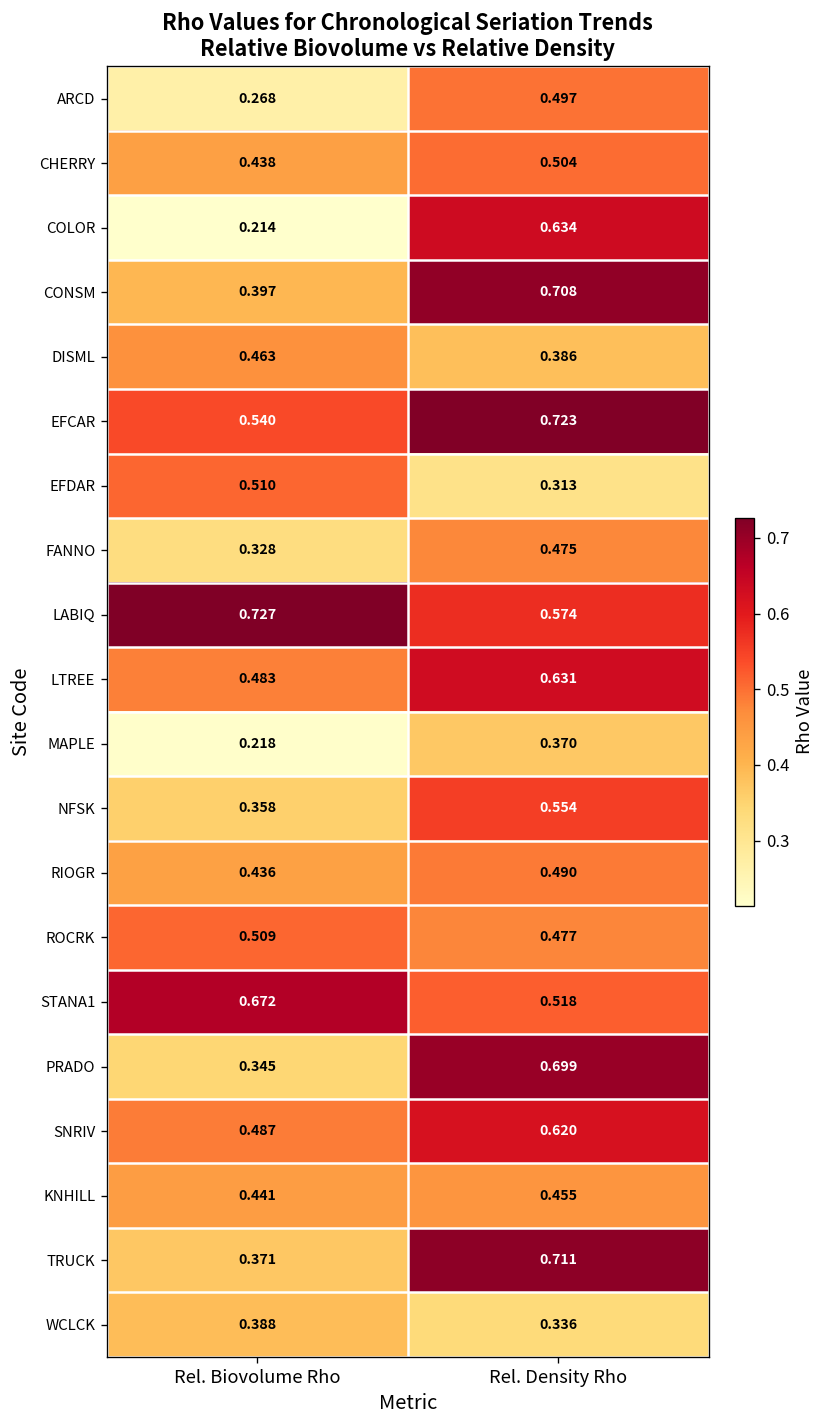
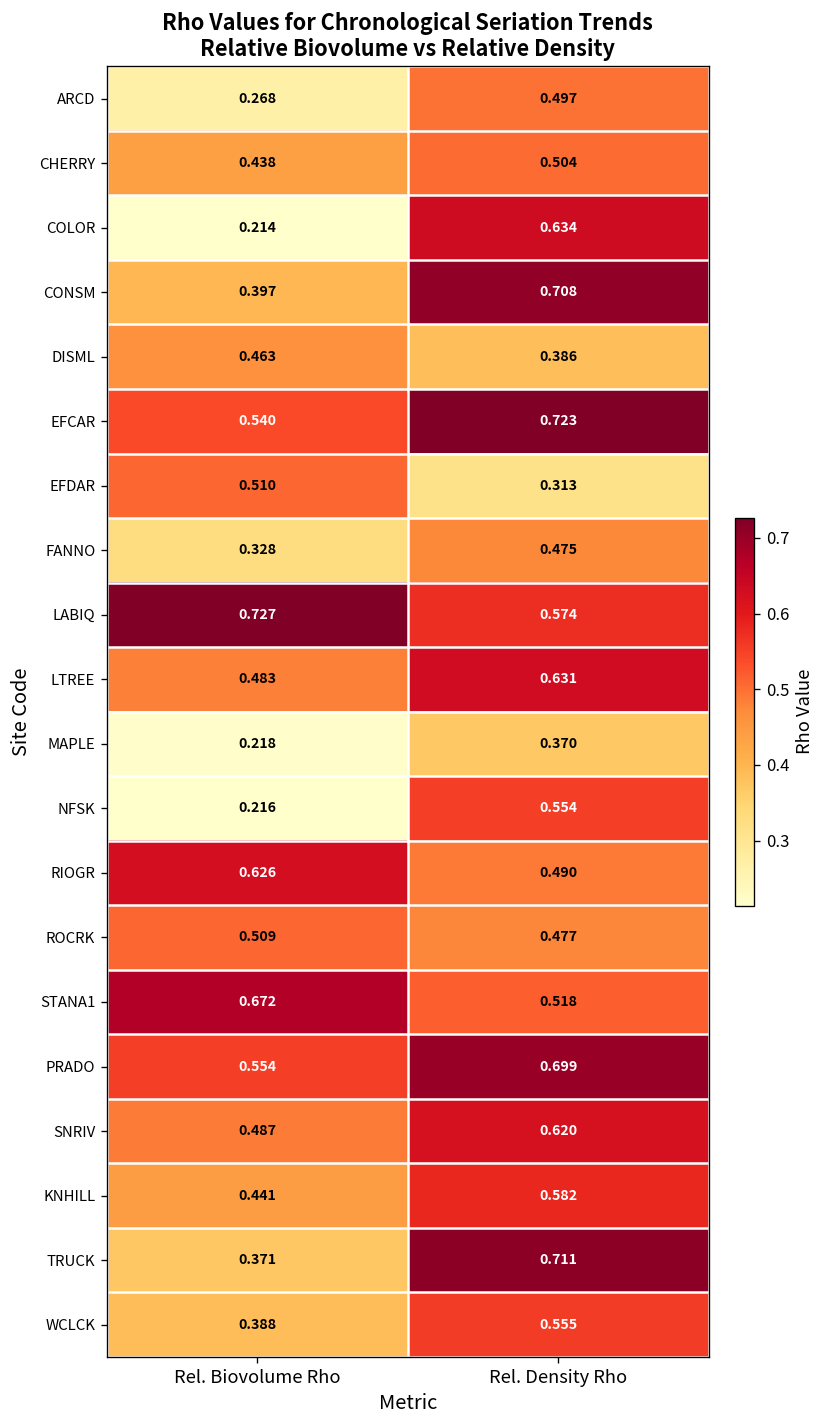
NFSK, Rel. Biovolume Rho: 0.358 -> 0.216
RIOGR, Rel. Biovolume Rho: 0.436 -> 0.626
PRADO, Rel. Biovolume Rho: 0.345 -> 0.554
KNHILL, Rel. Density Rho: 0.455 -> 0.582
WCLCK, Rel. Density Rho: 0.336 -> 0.555
